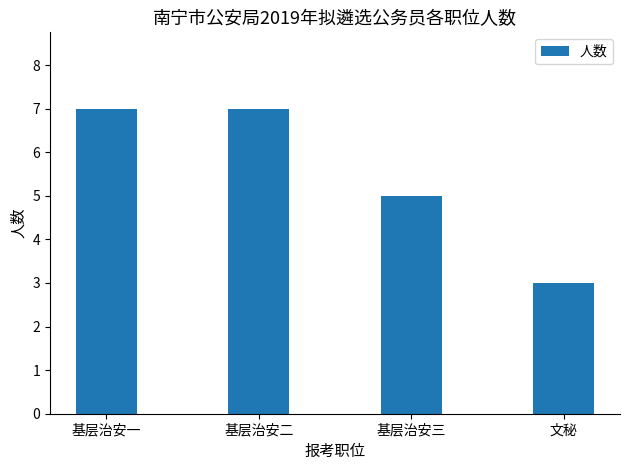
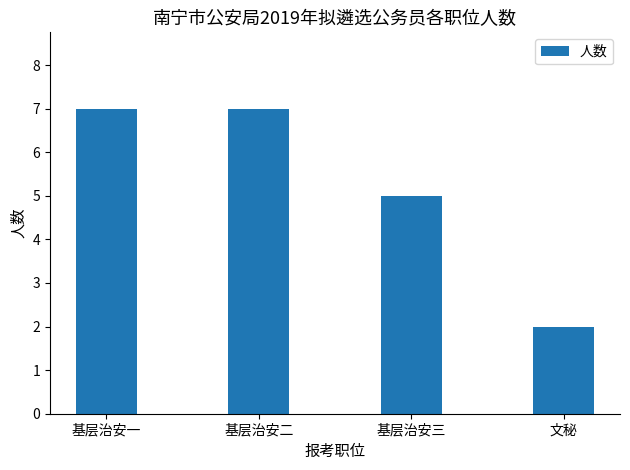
文秘: 3 -> 2
